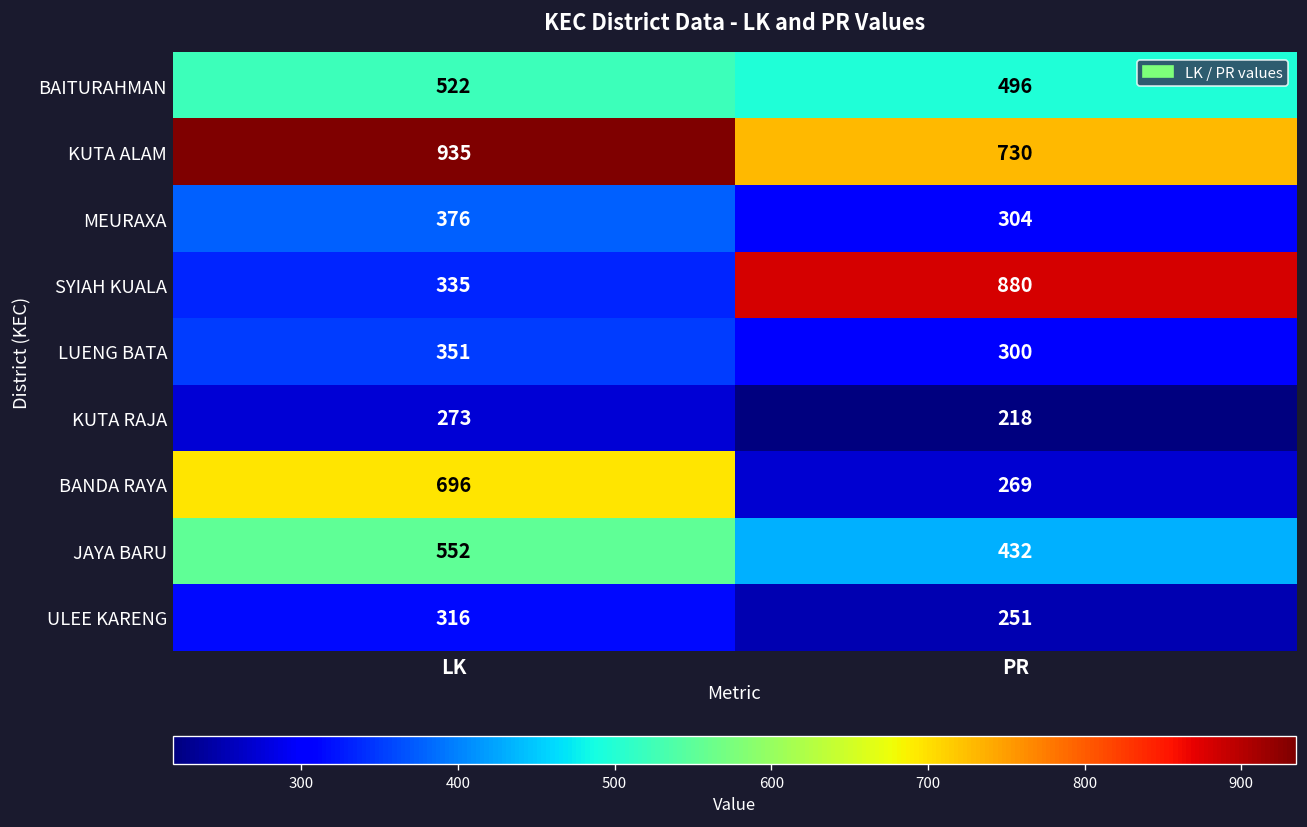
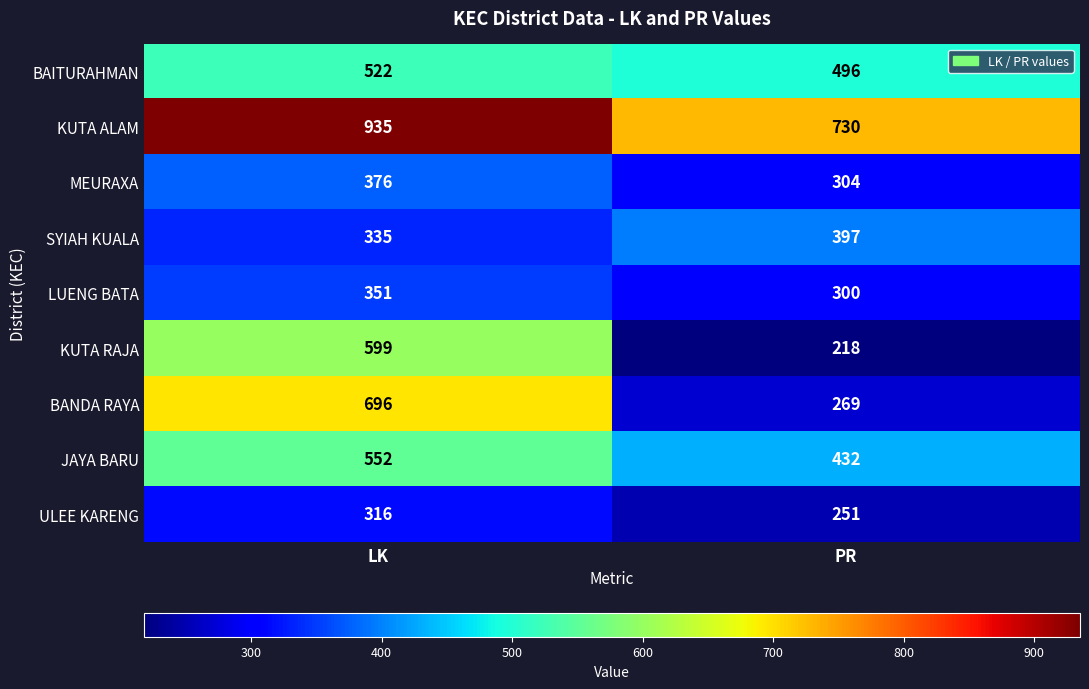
SYIAH KUALA, PR: 880 -> 397
KUTA RAJA, LK: 273 -> 599
